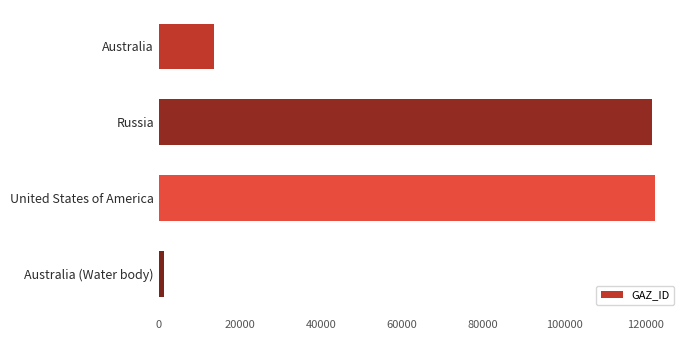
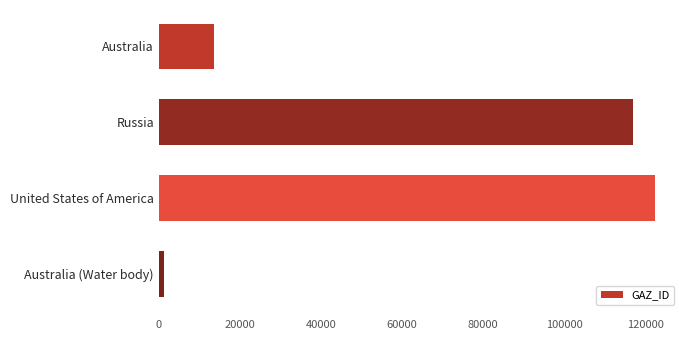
Russia: 122000 -> 117000
